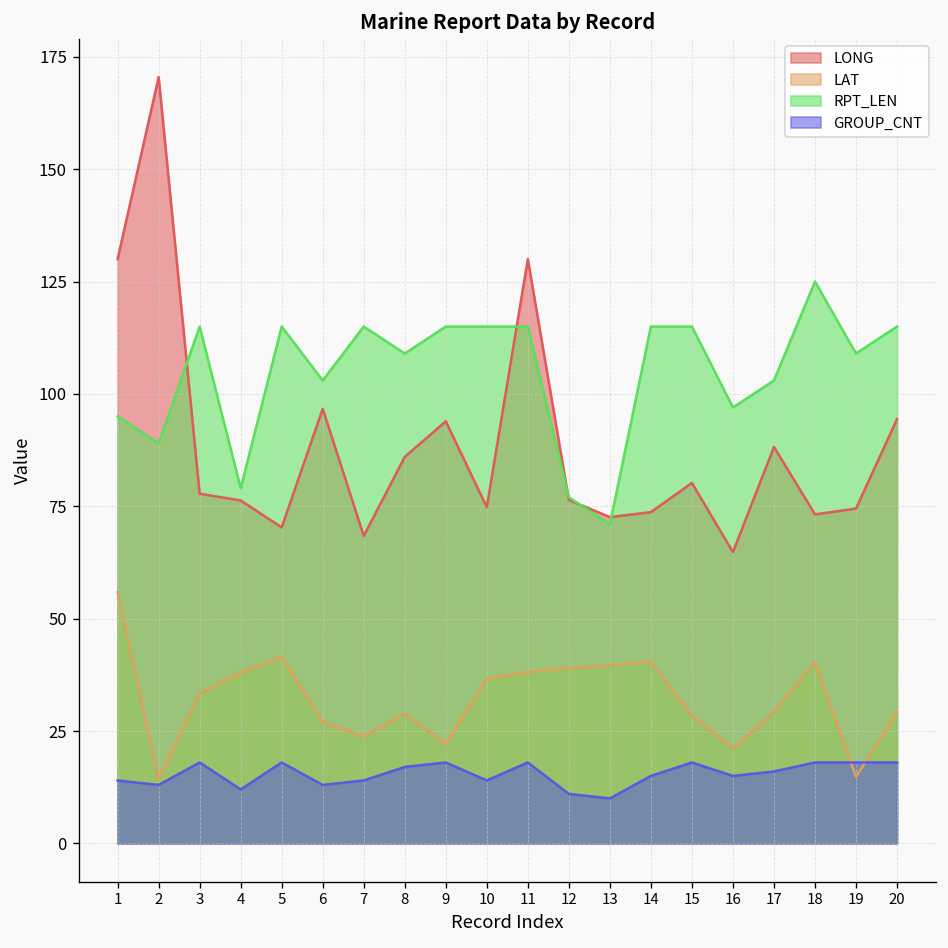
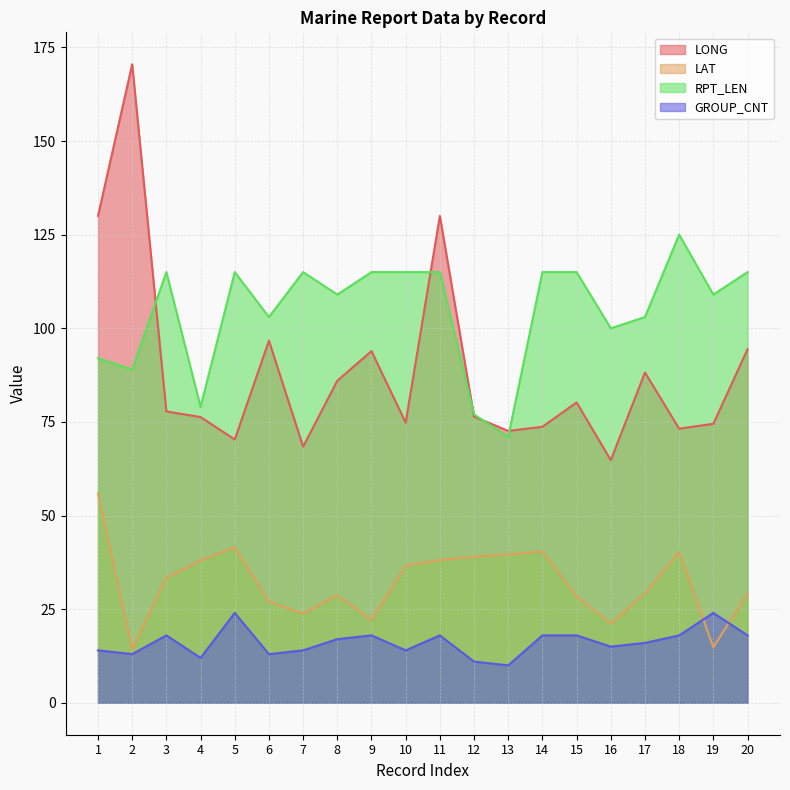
RPT_LEN, 1: 95 -> 92
GROUP_CNT, 5: 18 -> 24
GROUP_CNT, 14: 15 -> 18
RPT_LEN, 16: 97 -> 100
GROUP_CNT, 19: 18 -> 24
